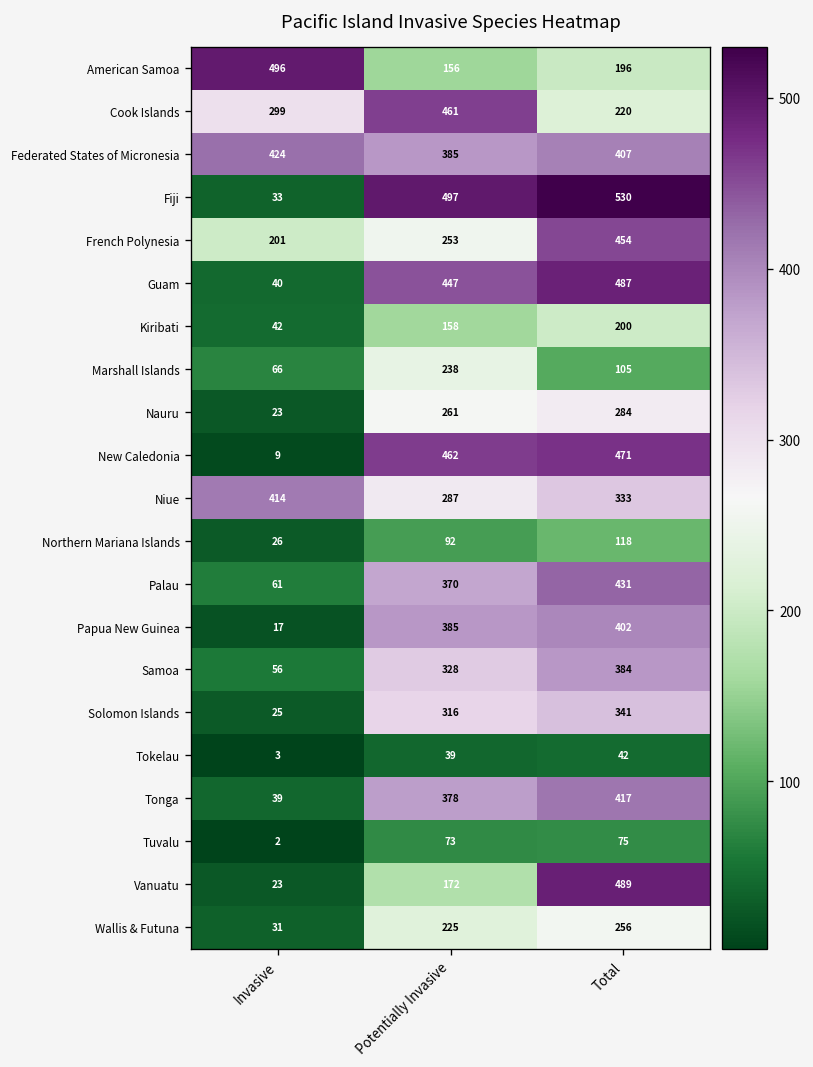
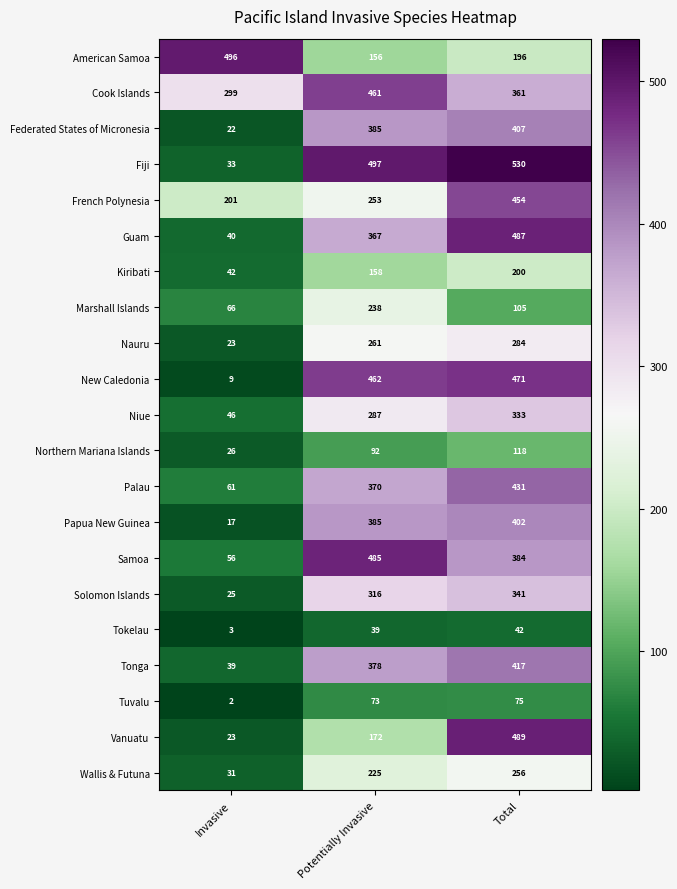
Cook Islands, Total: 220 -> 361
Federated States of Micronesia, Invasive: 424 -> 22
Guam, Potentially Invasive: 447 -> 367
Niue, Invasive: 414 -> 46
Samoa, Potentially Invasive: 328 -> 485
